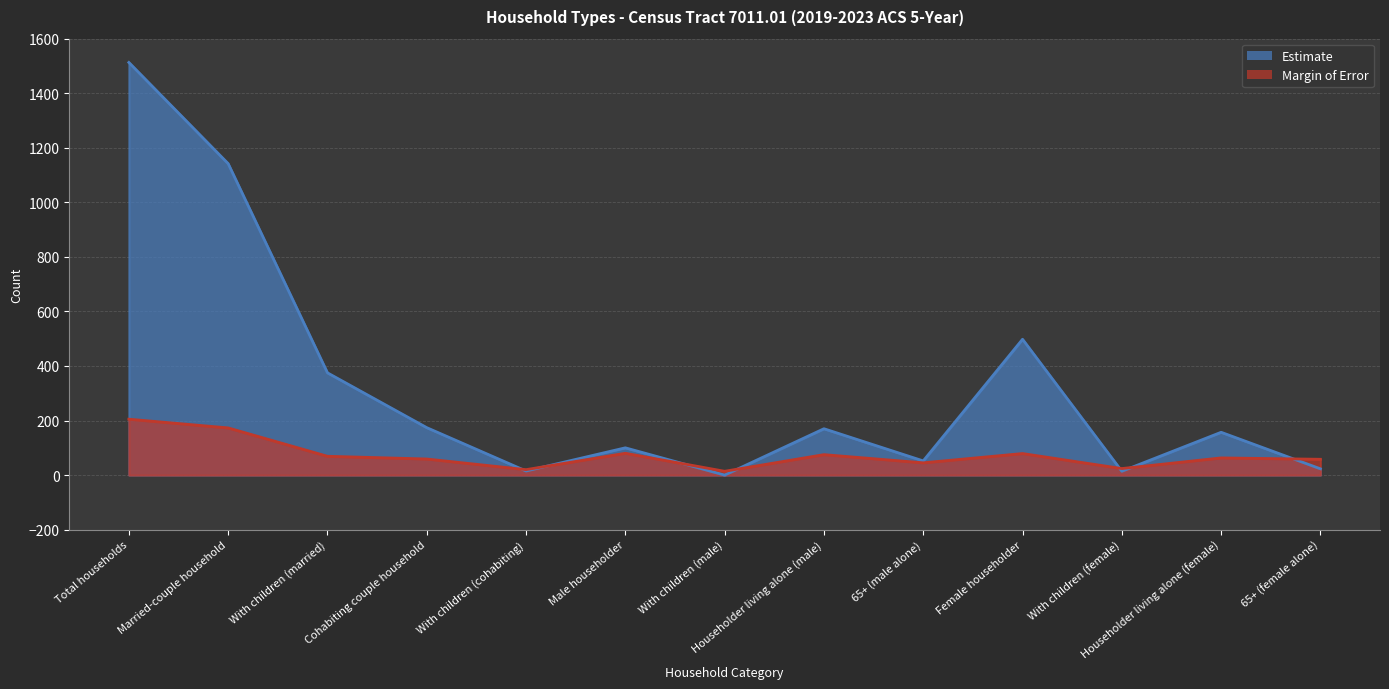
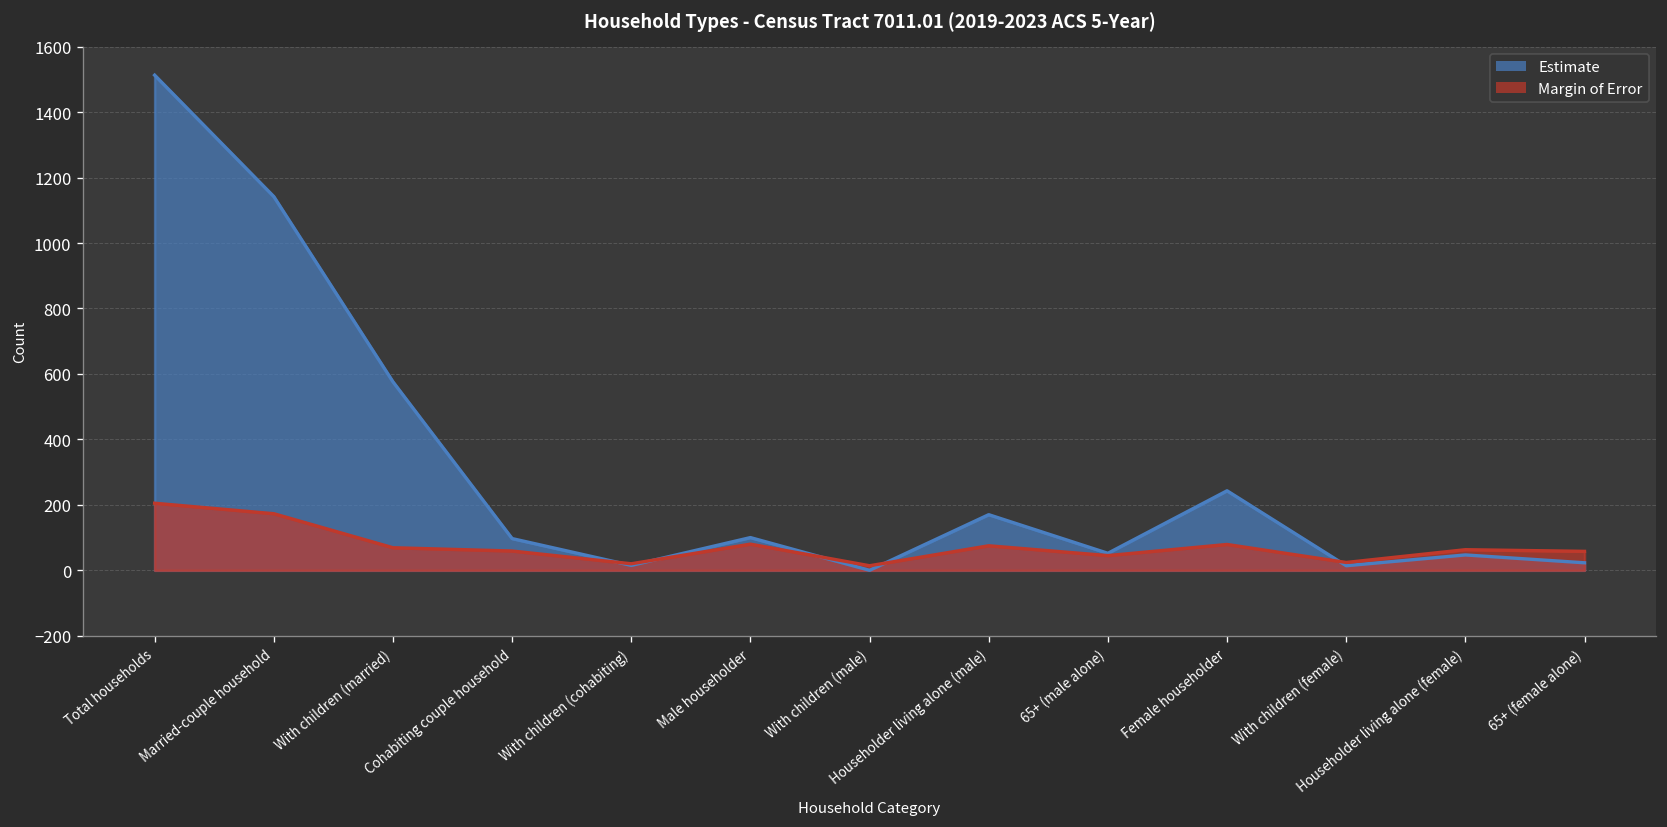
Estimate, With children (married): 380 -> 580
Estimate, Cohabiting couple household: 170 -> 100
Estimate, Female householder: 500 -> 240
Estimate, Householder living alone (female): 160 -> 50
